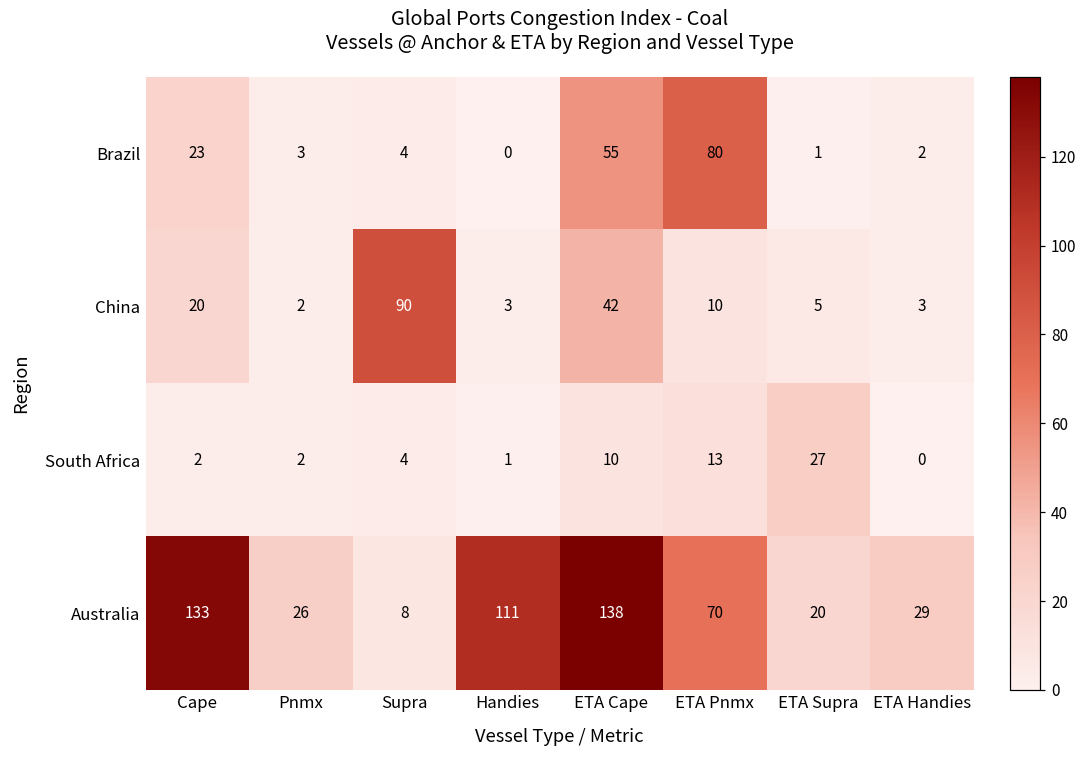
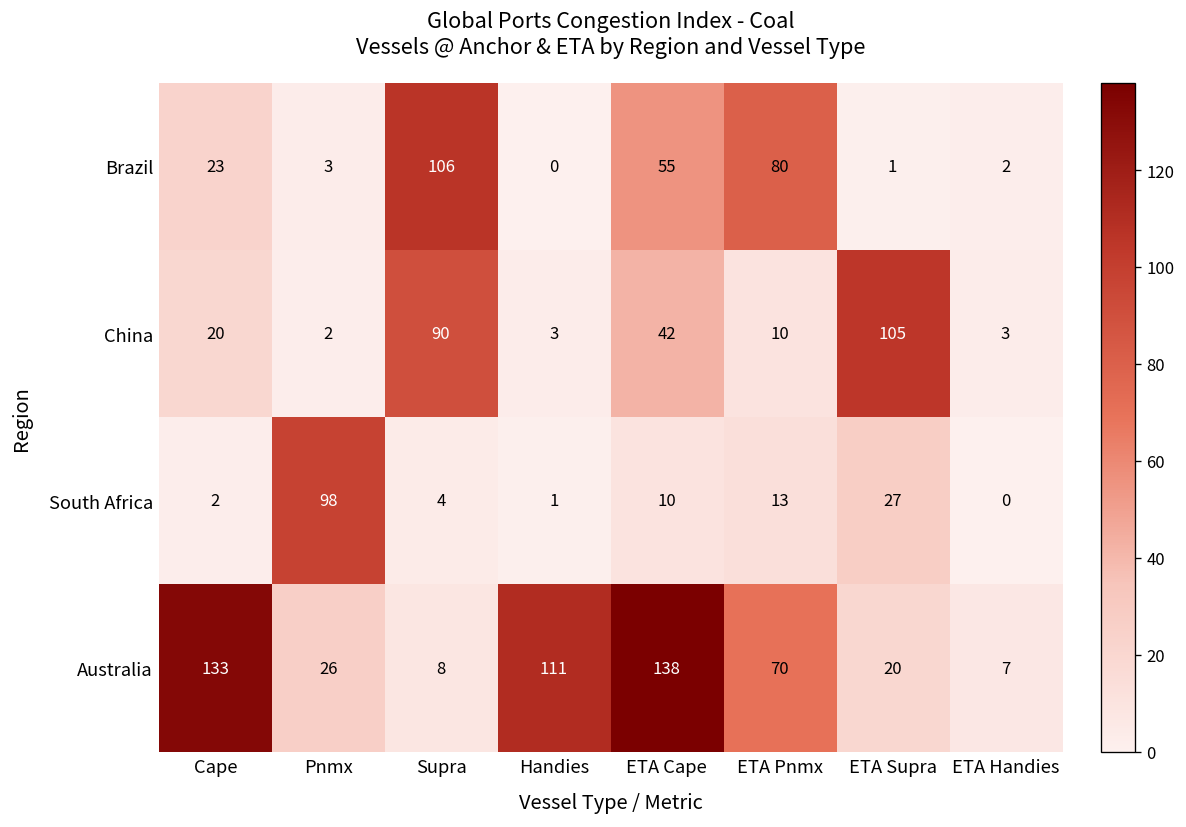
Brazil, Supra: 4 -> 106
China, ETA Supra: 5 -> 105
South Africa, Pnmx: 2 -> 98
Australia, ETA Handies: 29 -> 7
